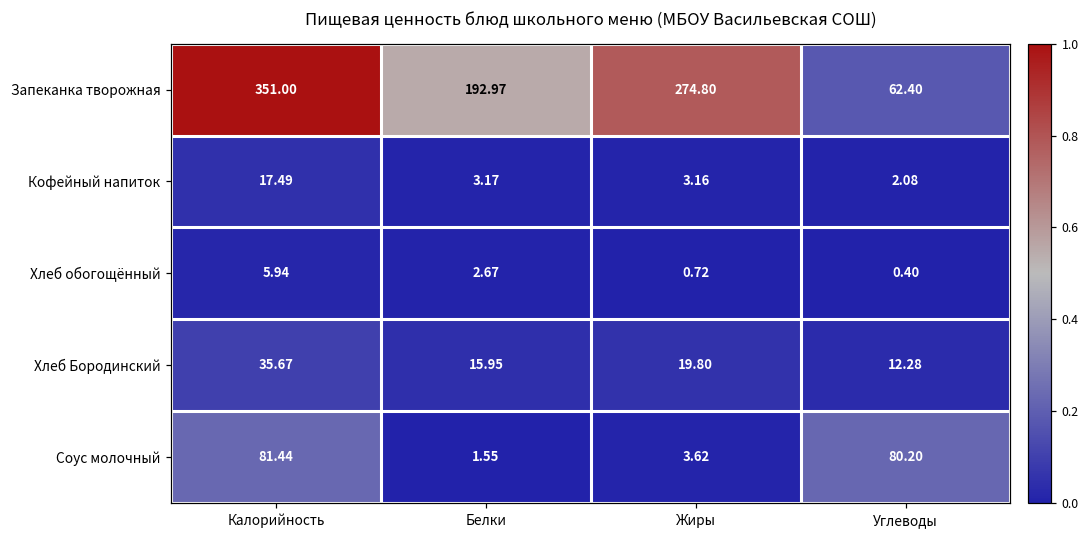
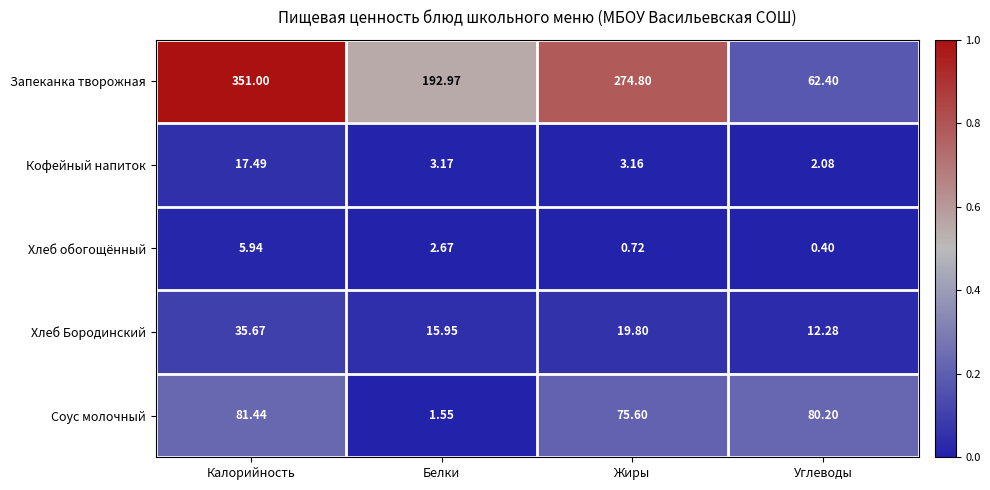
Соус молочный, Жиры: 3.62 -> 75.60
